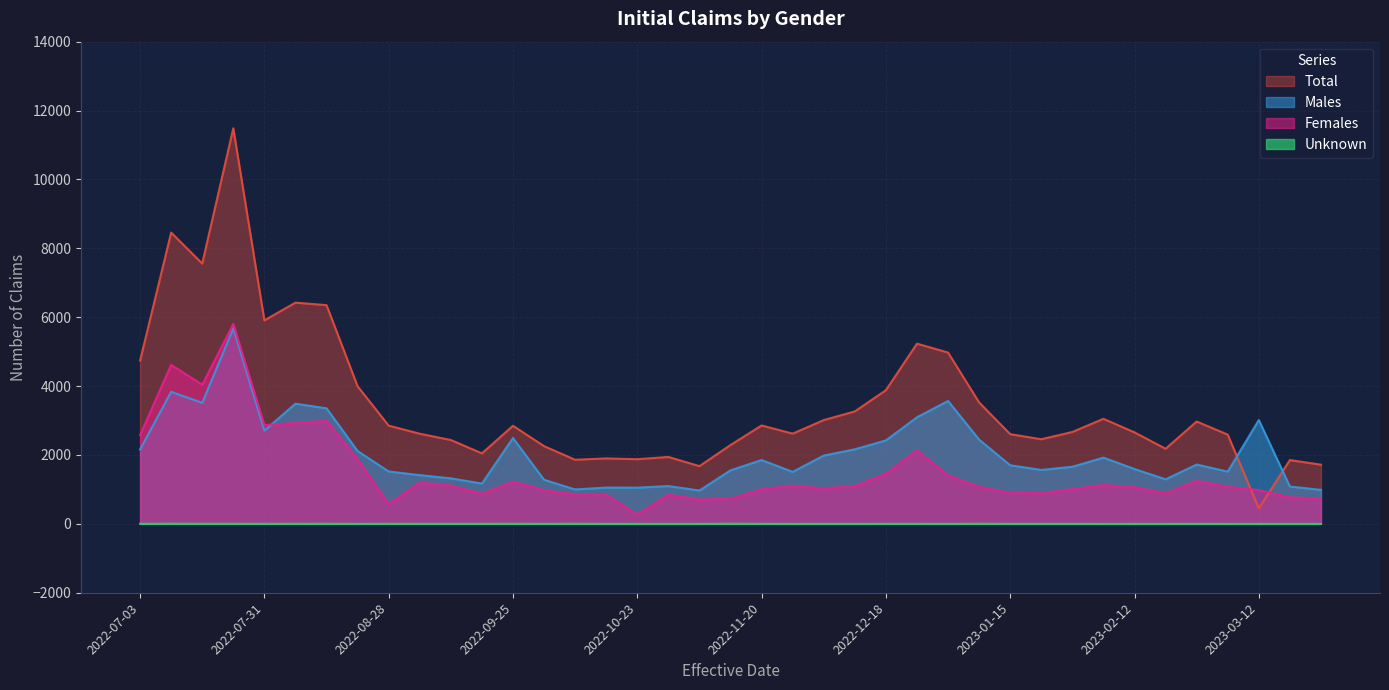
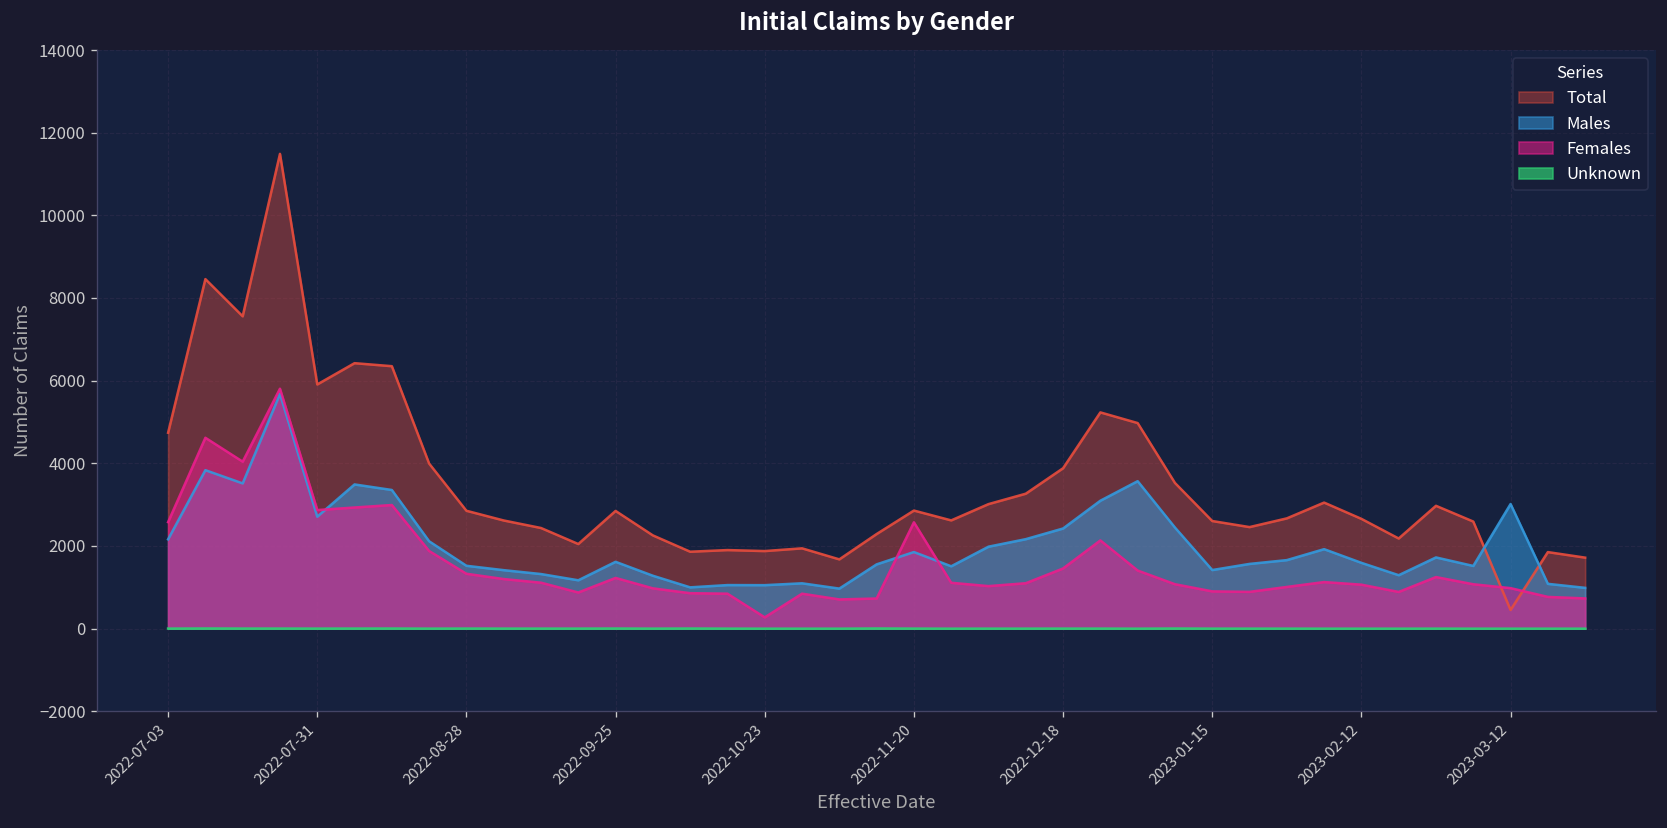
Females, 2022-08-28: 600 -> 1300
Males, 2022-09-25: 2500 -> 1600
Females, 2022-11-20: 1000 -> 2600
Males, 2023-01-15: 1700 -> 1400
